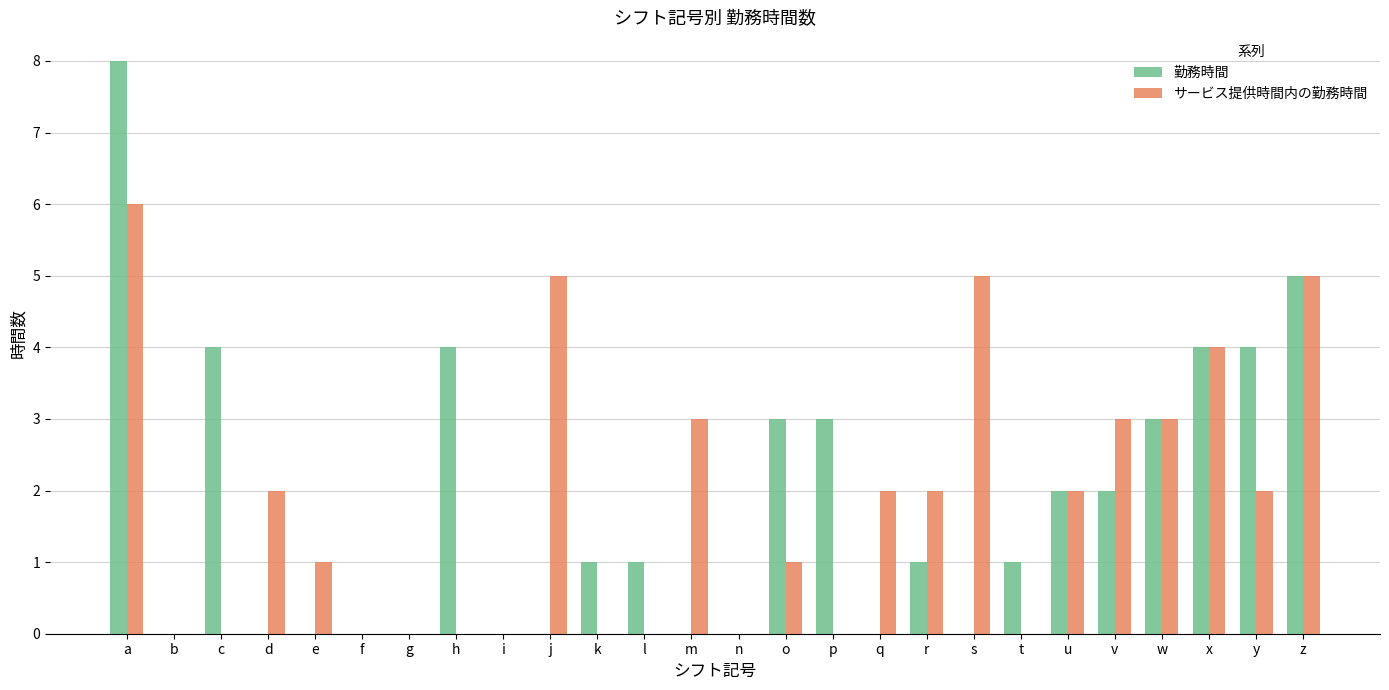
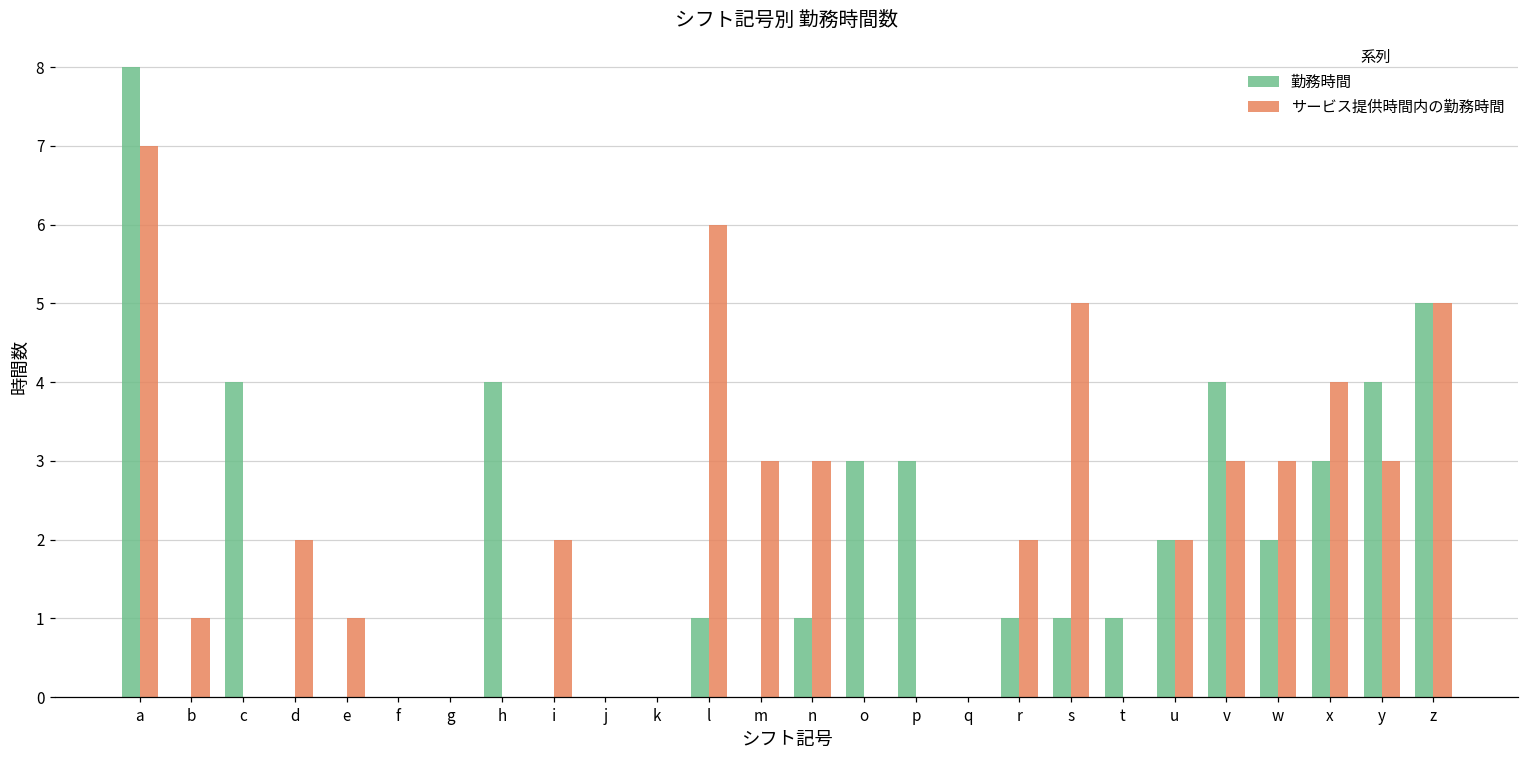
サービス提供時間内の勤務時間, a: 6 -> 7
サービス提供時間内の勤務時間, b: 0 -> 1
サービス提供時間内の勤務時間, i: 0 -> 2
サービス提供時間内の勤務時間, j: 5 -> 0
勤務時間, k: 1 -> 0
サービス提供時間内の勤務時間, l: 0 -> 6
勤務時間, n: 0 -> 1
サービス提供時間内の勤務時間, n: 0 -> 3
サービス提供時間内の勤務時間, o: 1 -> 0
サービス提供時間内の勤務時間, q: 2 -> 0
勤務時間, s: 0 -> 1
勤務時間, v: 2 -> 4
勤務時間, w: 3 -> 2
勤務時間, x: 4 -> 3
サービス提供時間内の勤務時間, y: 2 -> 3
